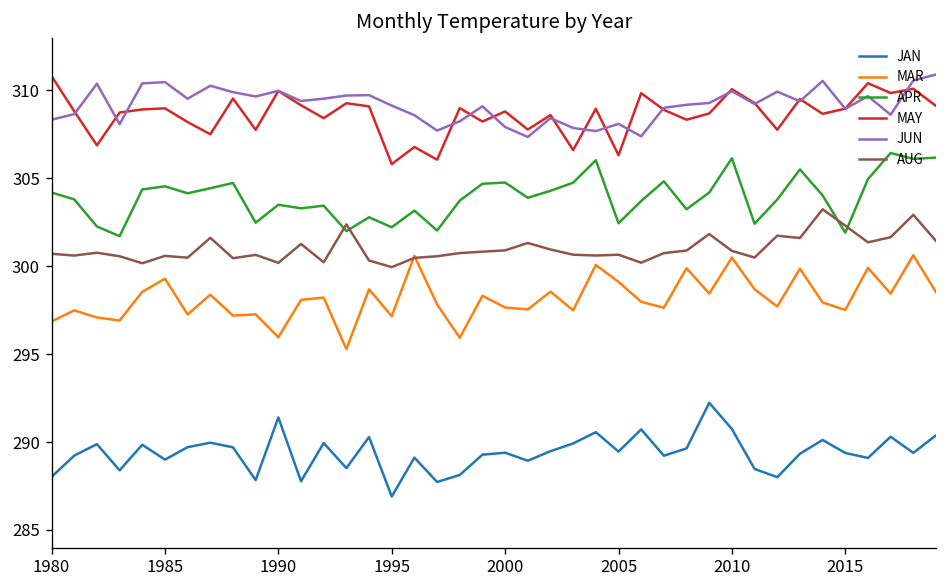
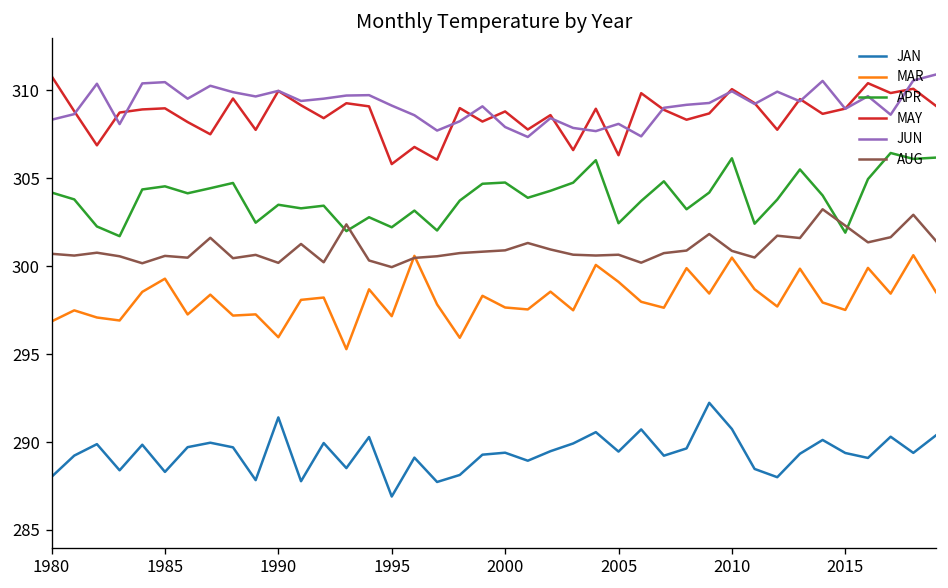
JAN, 1985: 289.0 -> 288.3
